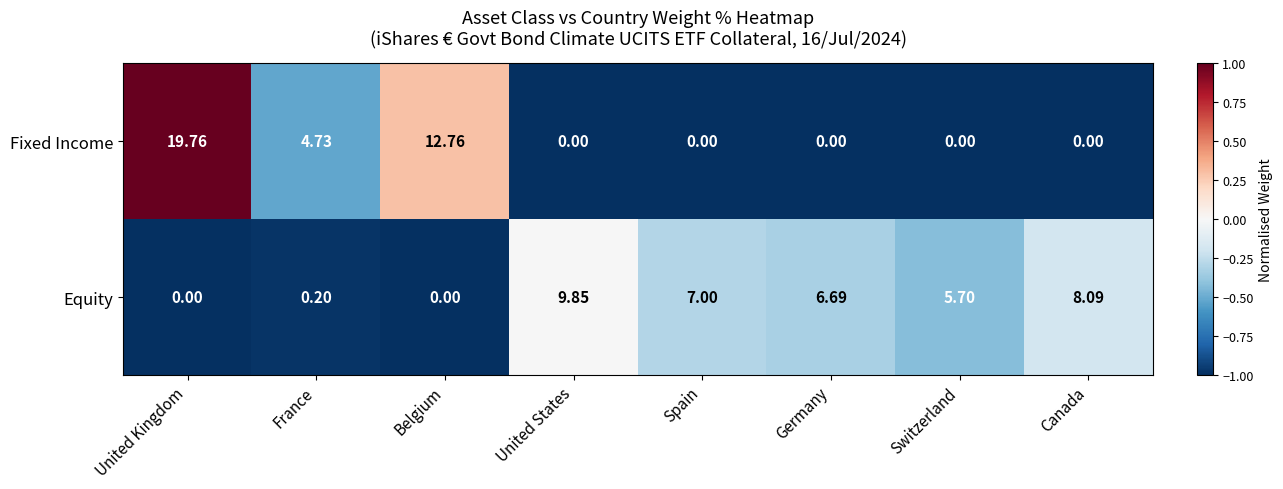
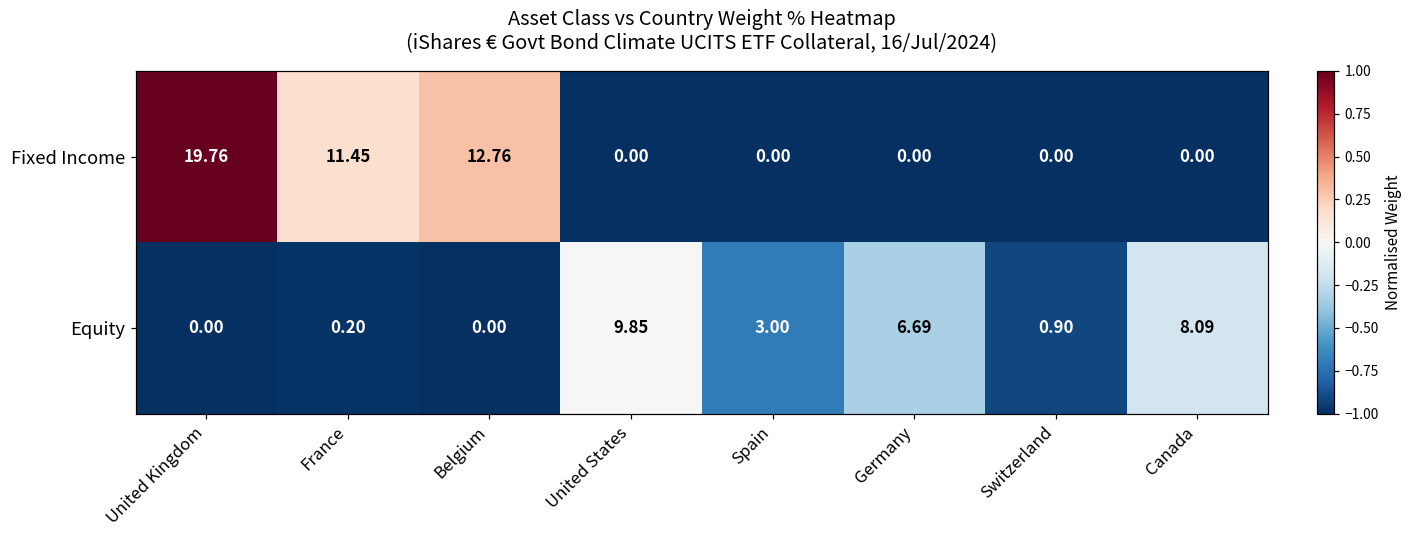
Fixed Income, France: 4.73 -> 11.45
Equity, Spain: 7.00 -> 3.00
Equity, Switzerland: 5.70 -> 0.90
